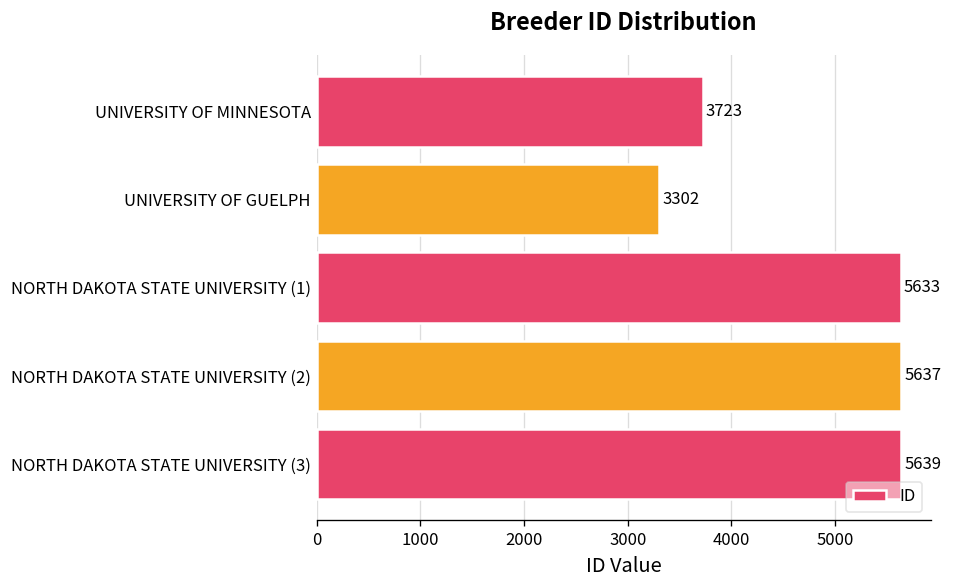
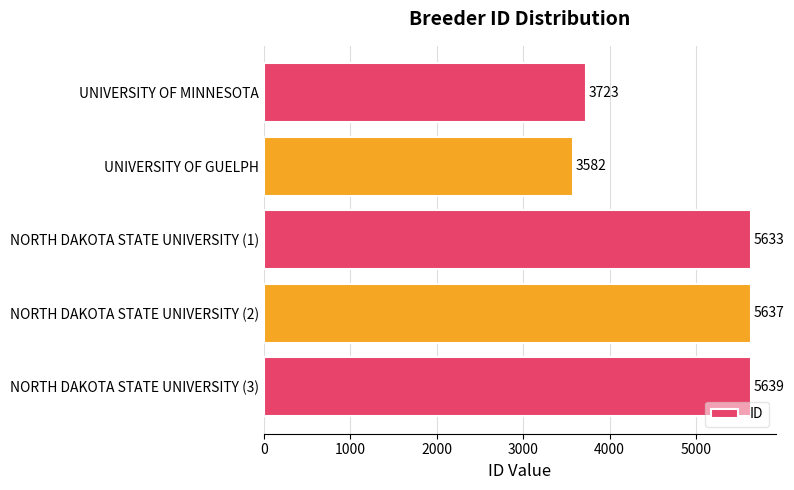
UNIVERSITY OF GUELPH: 3302 -> 3582
